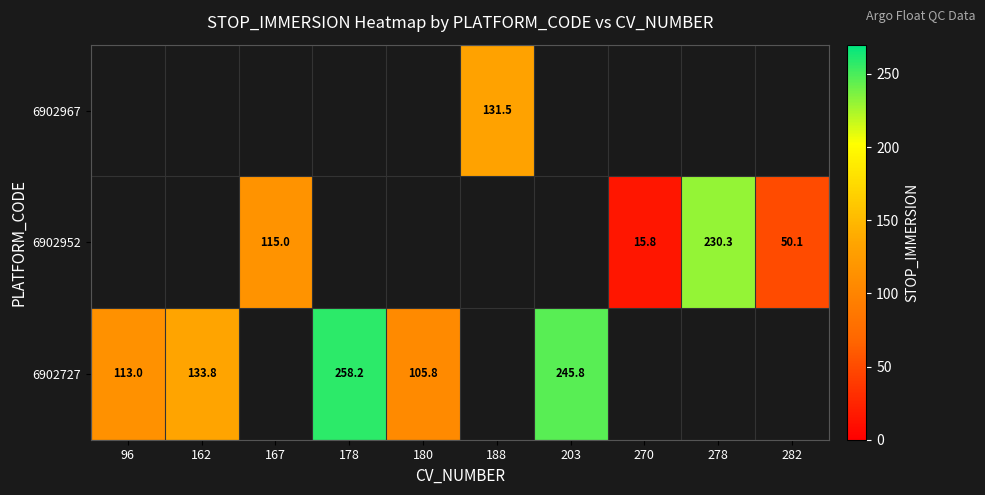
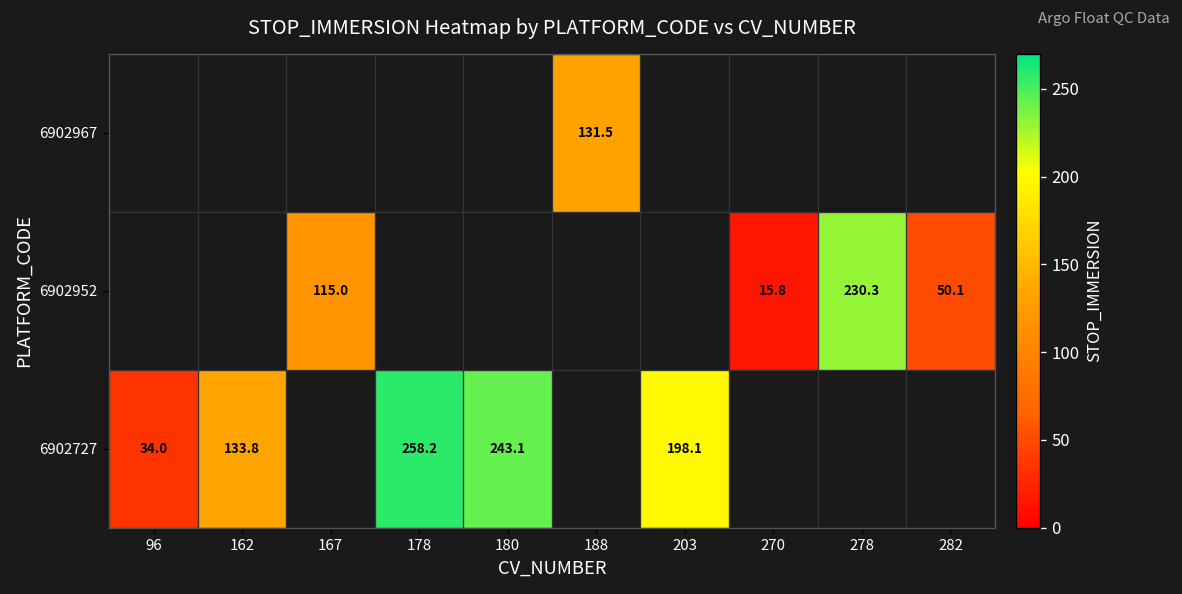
6902727, 96: 113.0 -> 34.0
6902727, 180: 105.8 -> 243.1
6902727, 203: 245.8 -> 198.1
